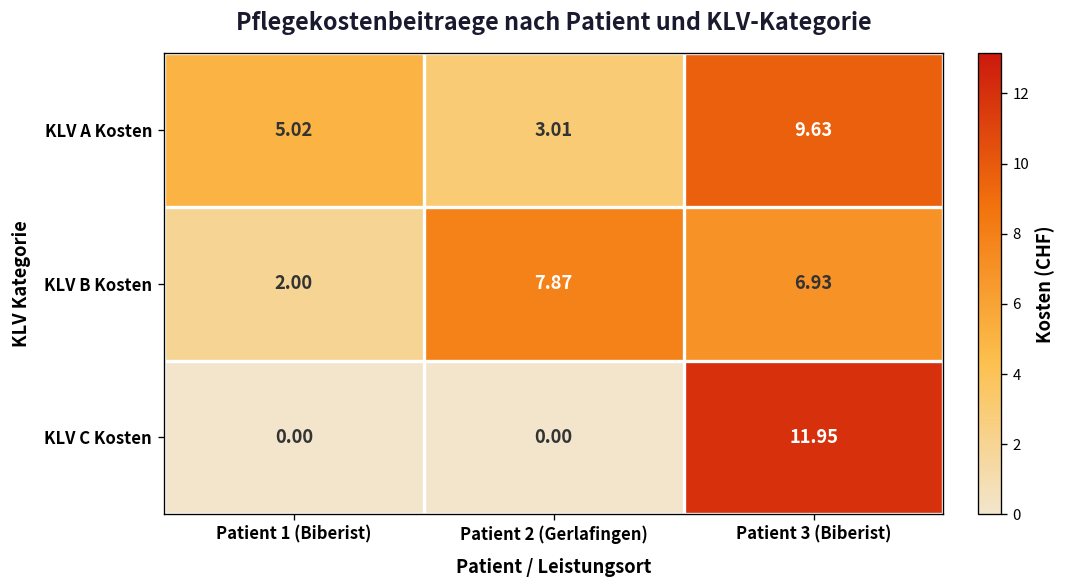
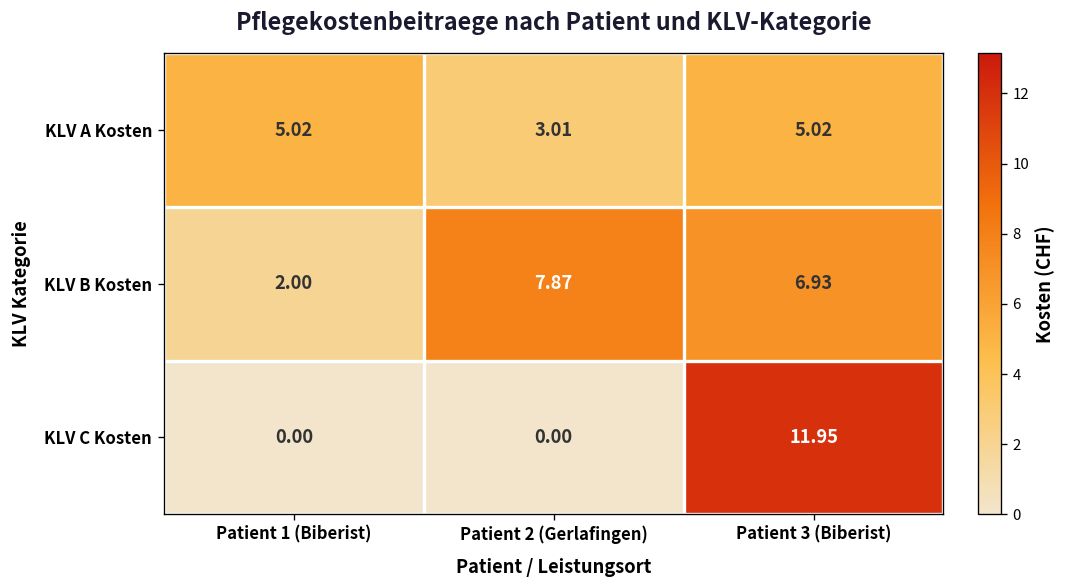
KLV A Kosten, Patient 3 (Biberist): 9.63 -> 5.02
